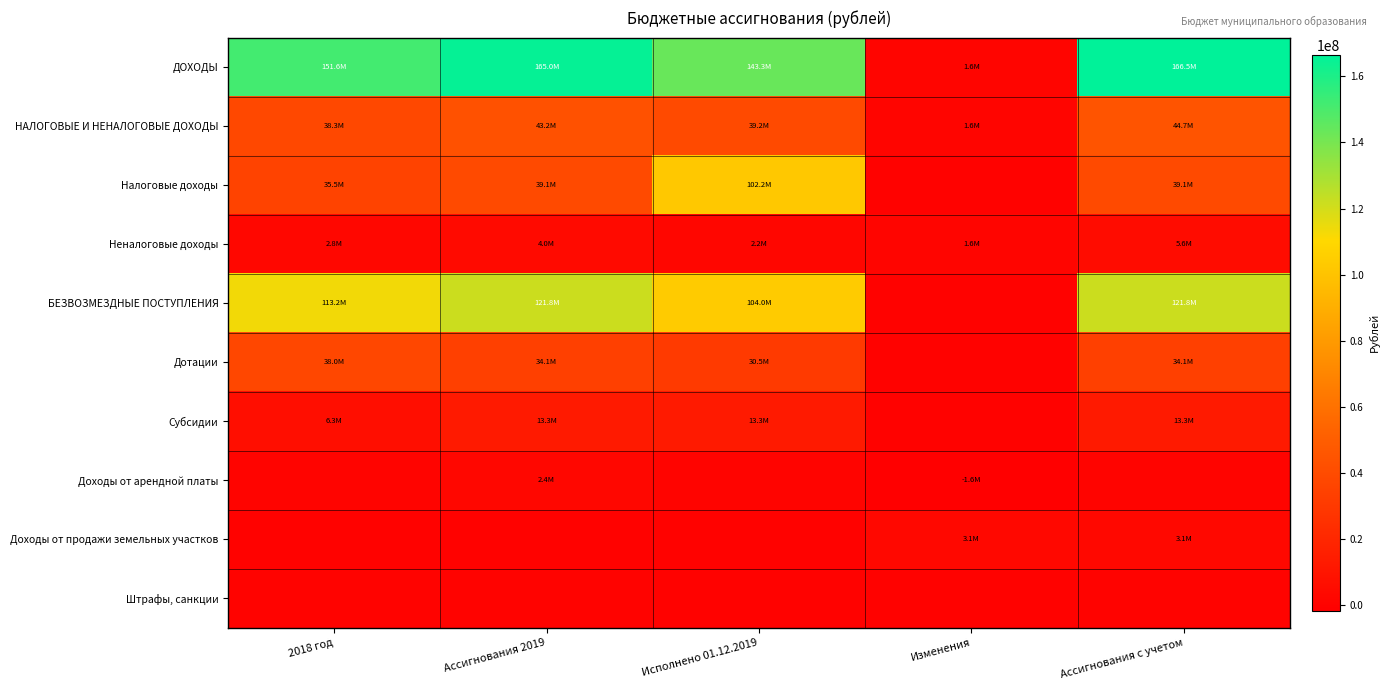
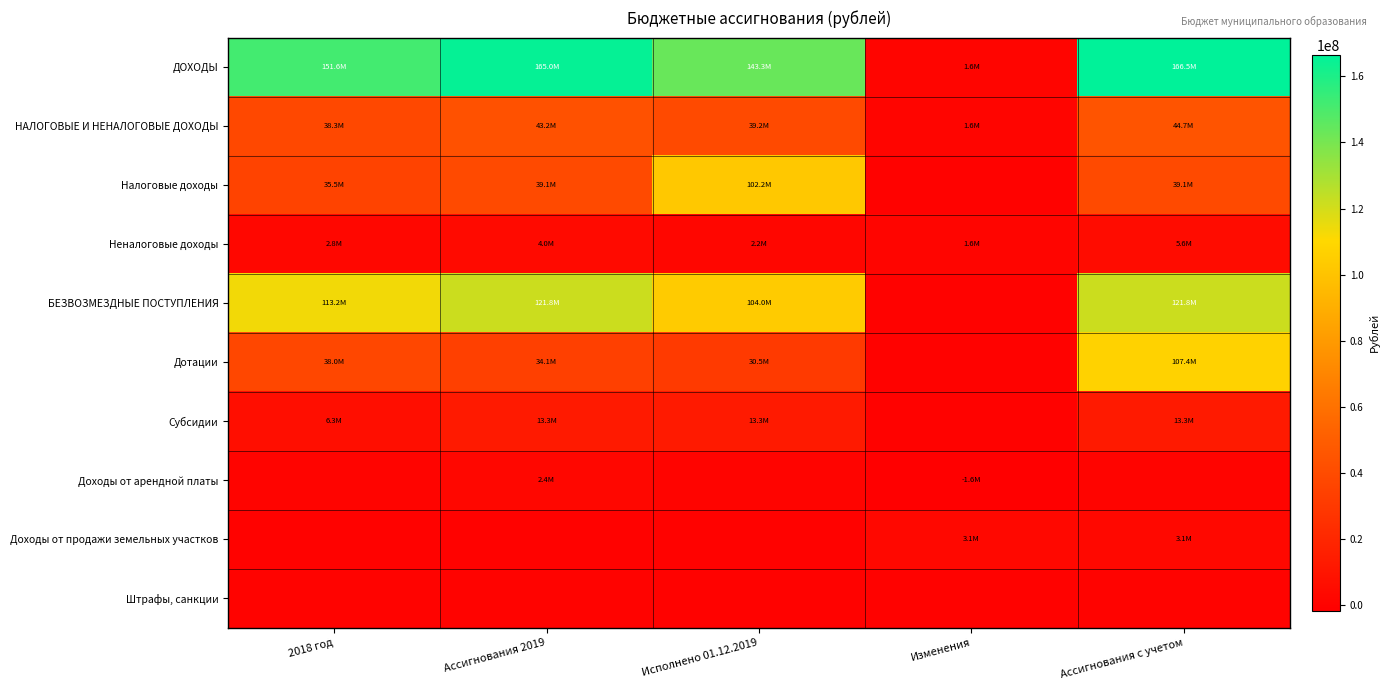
Дотации, Ассигнования с учетом: 34.1M -> 107.4M
